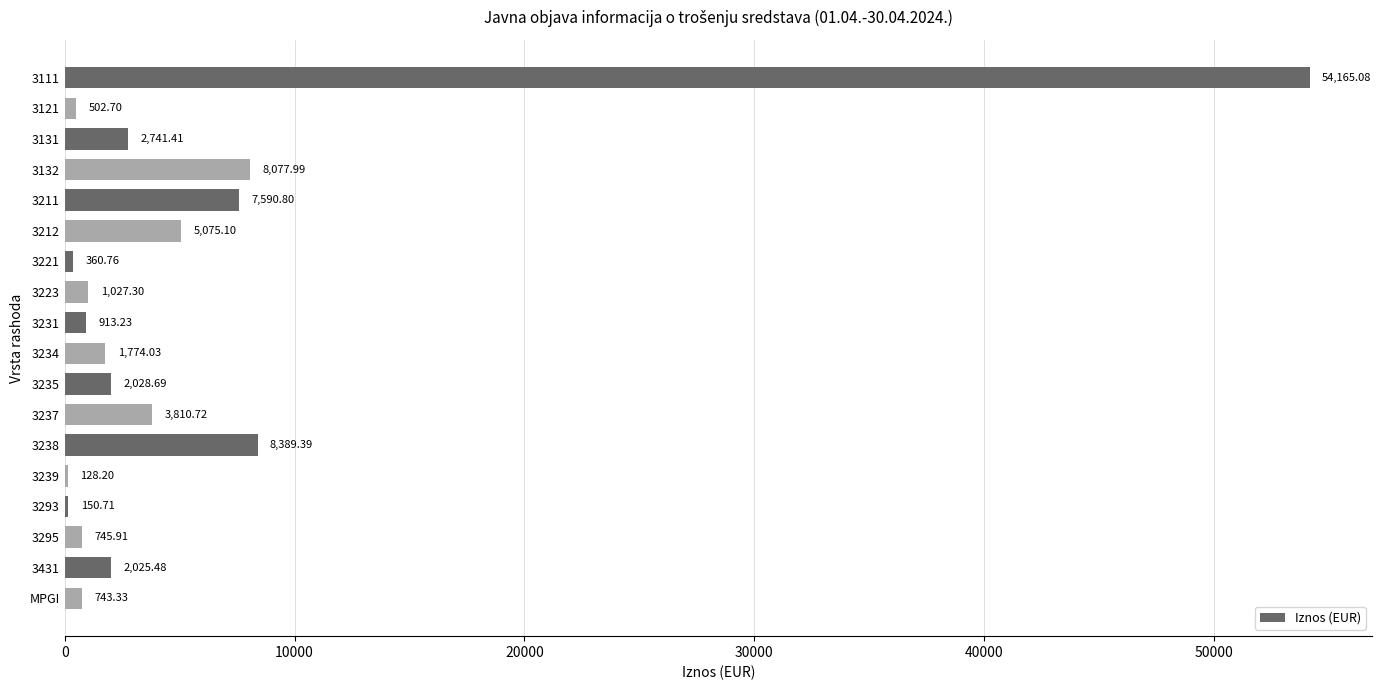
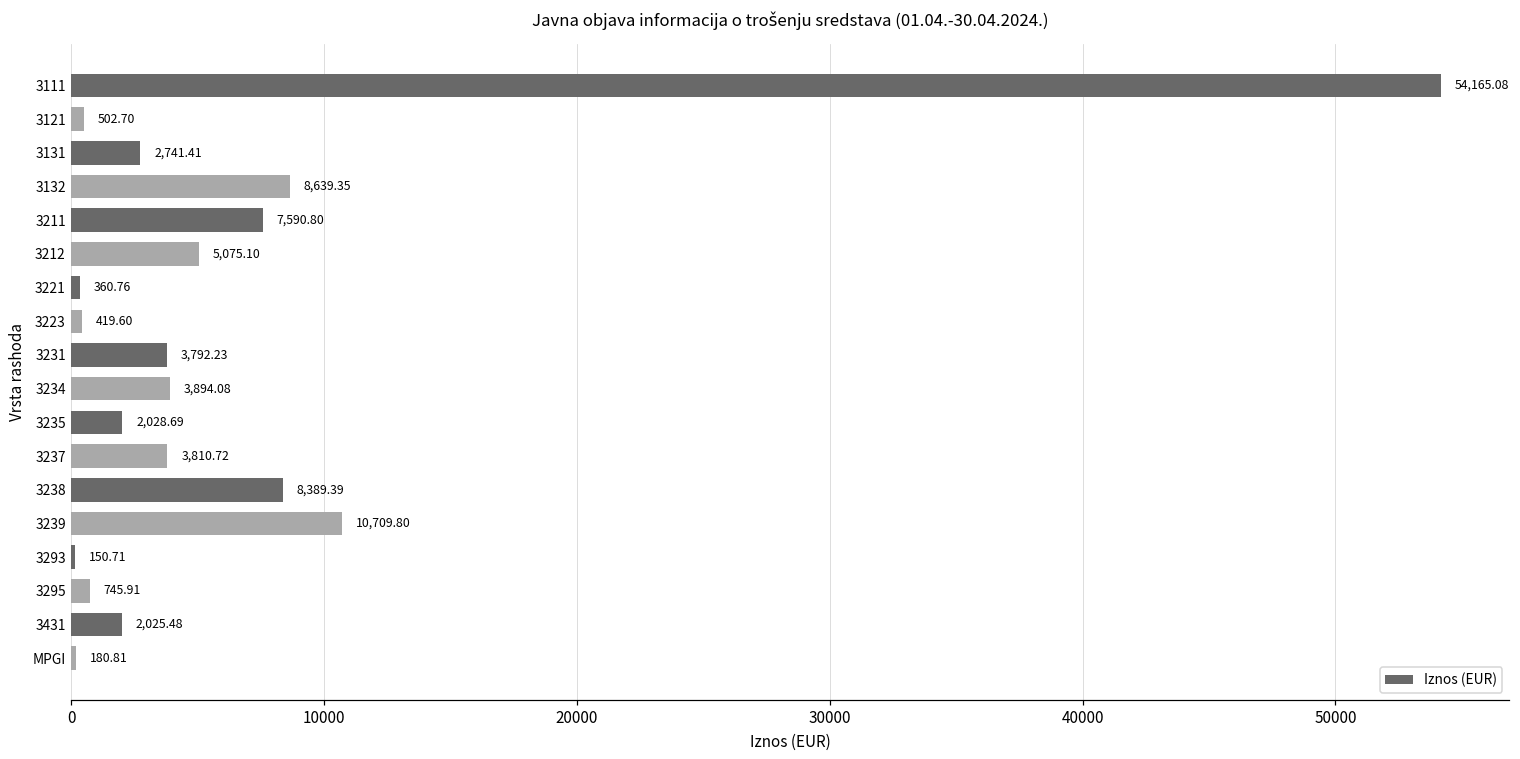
3132: 8,077.99 -> 8,639.35
3223: 1,027.30 -> 419.60
3231: 913.23 -> 3,792.23
3234: 1,774.03 -> 3,894.08
3239: 128.20 -> 10,709.80
MPGI: 743.33 -> 180.81
